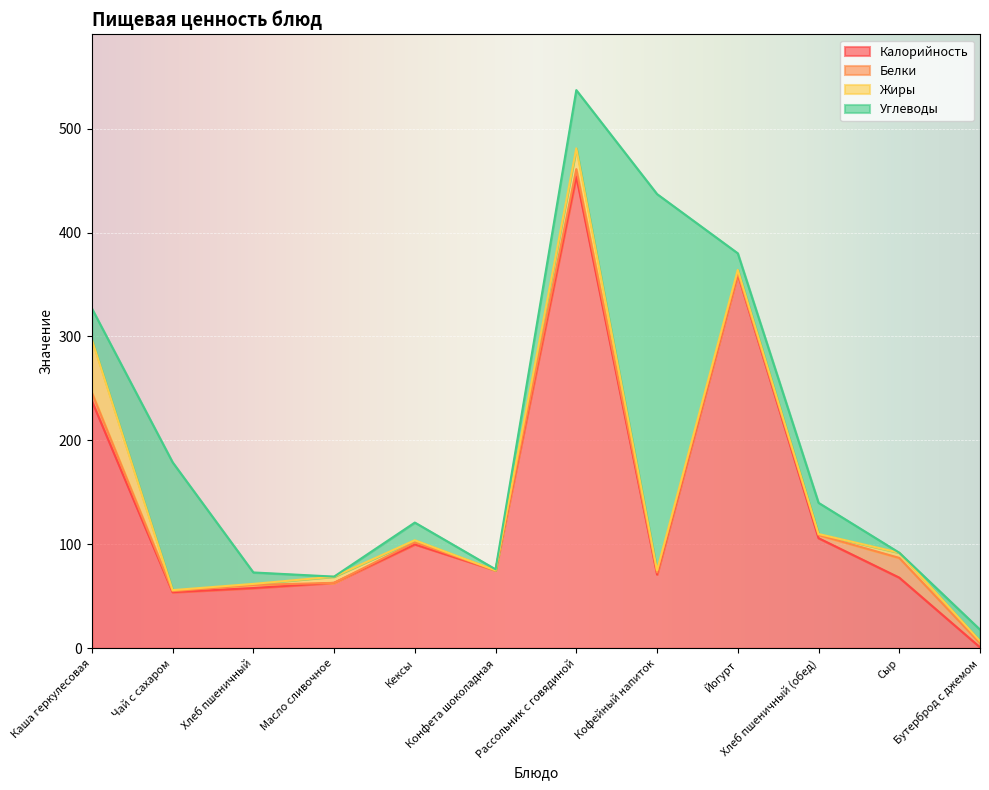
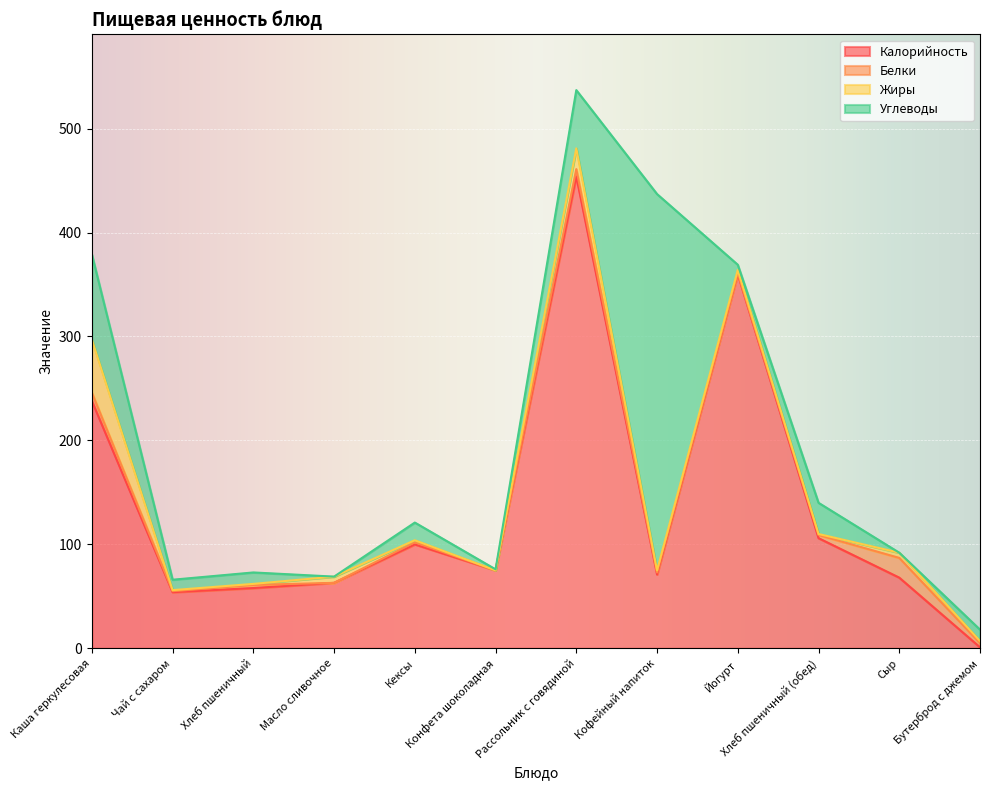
Углеводы, Каша геркулесовая: 30 -> 82
Углеводы, Чай с сахаром: 123 -> 10
Углеводы, Йогурт: 16 -> 5
